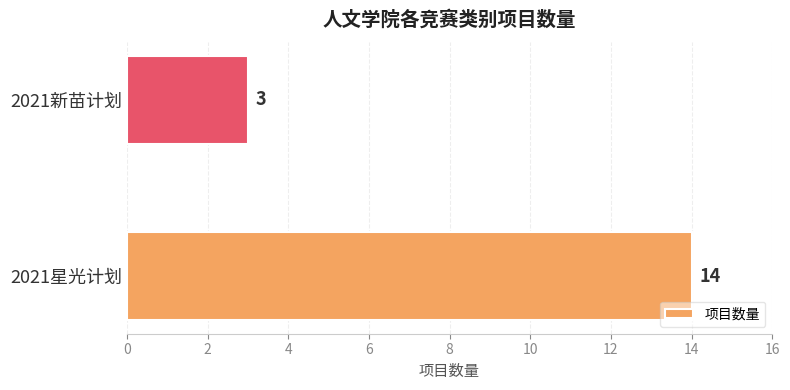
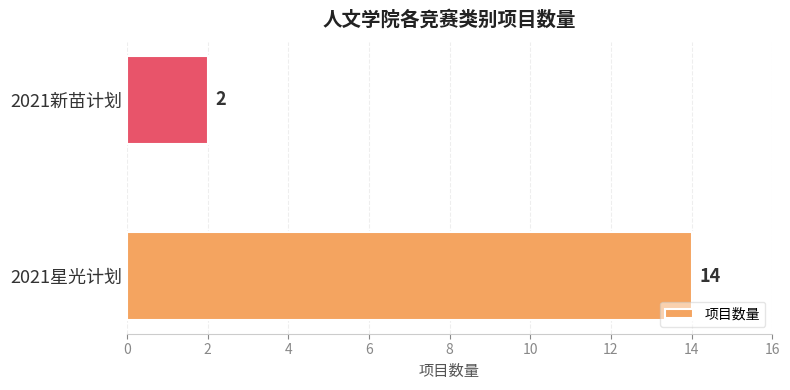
2021新苗计划: 3 -> 2
